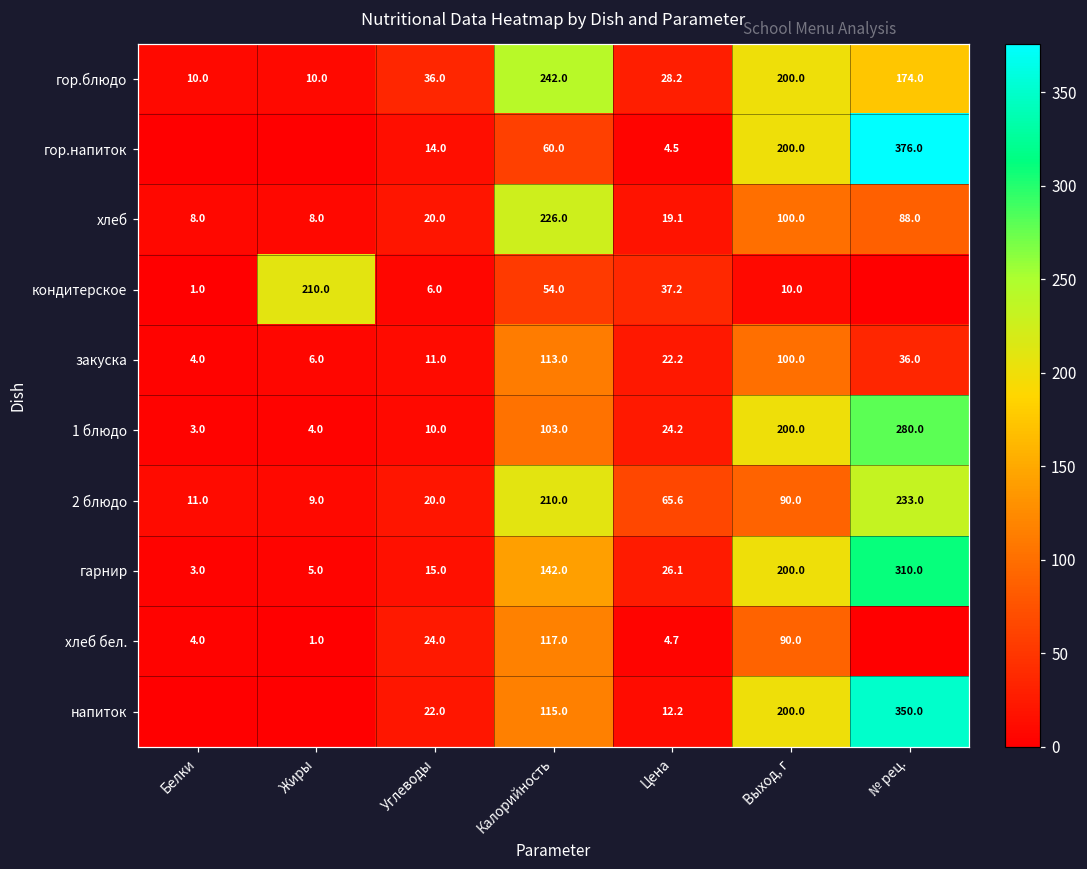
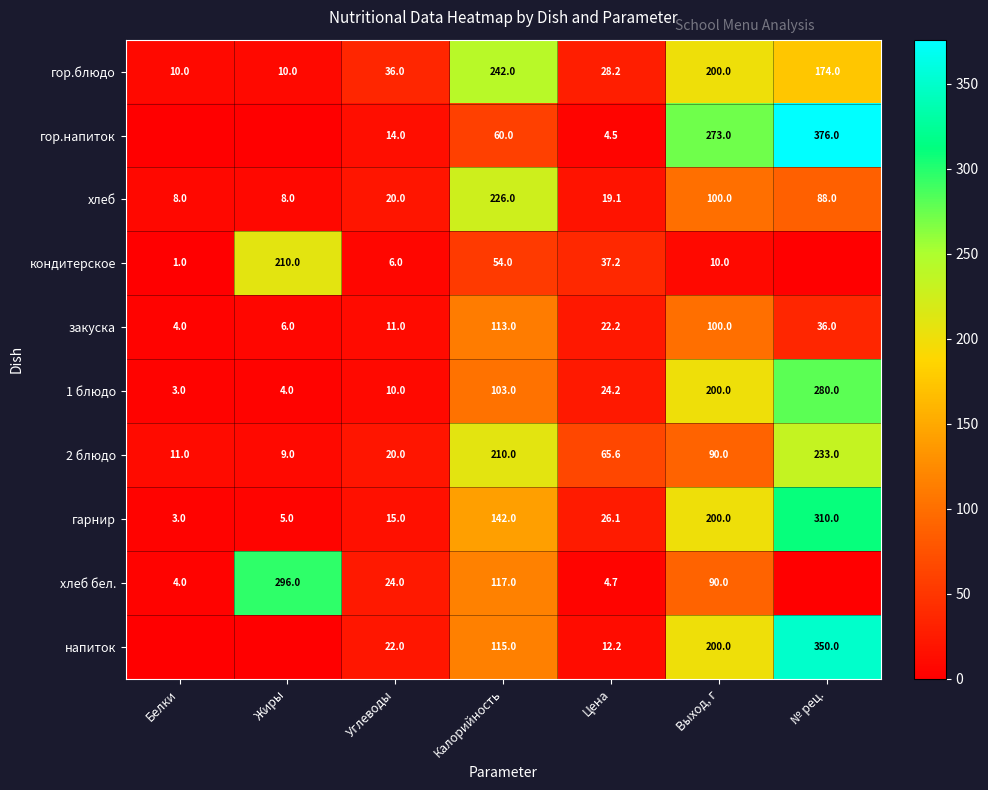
гор.напиток, Выход, г: 200.0 -> 273.0
хлеб бел., Жиры: 1.0 -> 296.0
